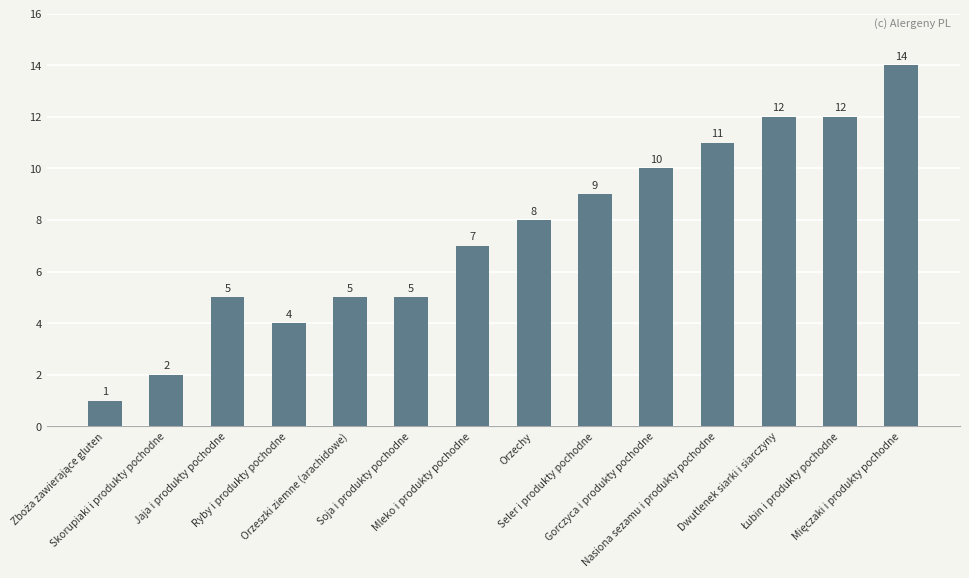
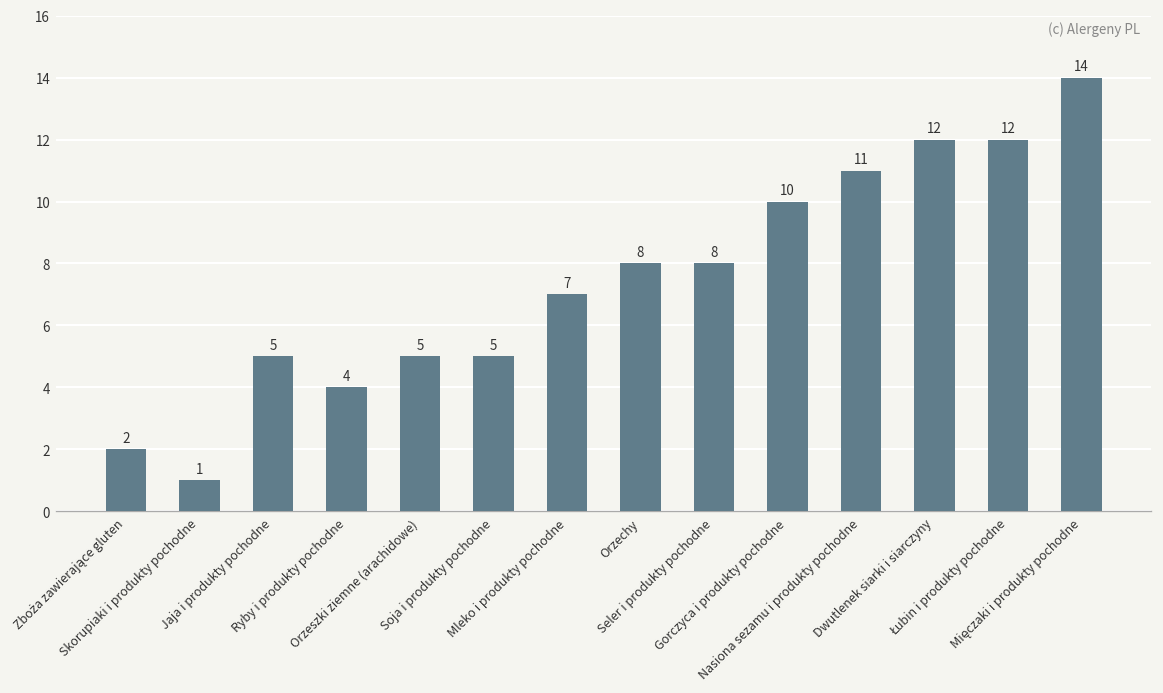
Zboża zawierające gluten: 1 -> 2
Skorupiaki i produkty pochodne: 2 -> 1
Seler i produkty pochodne: 9 -> 8
